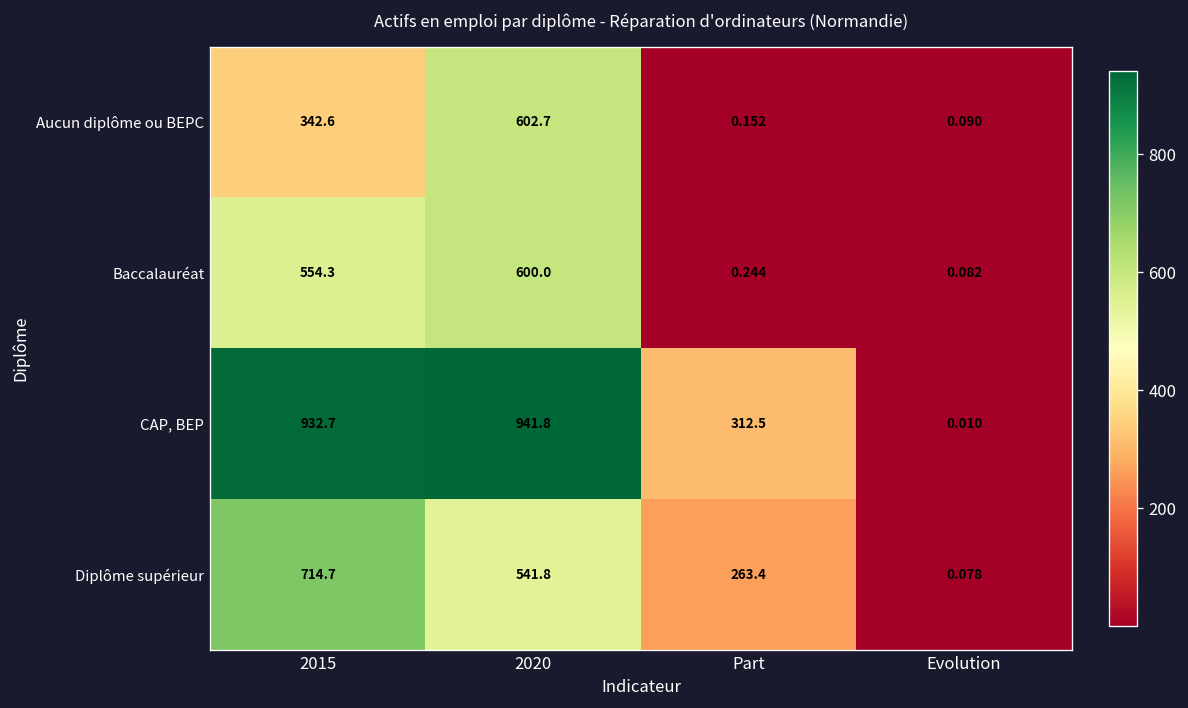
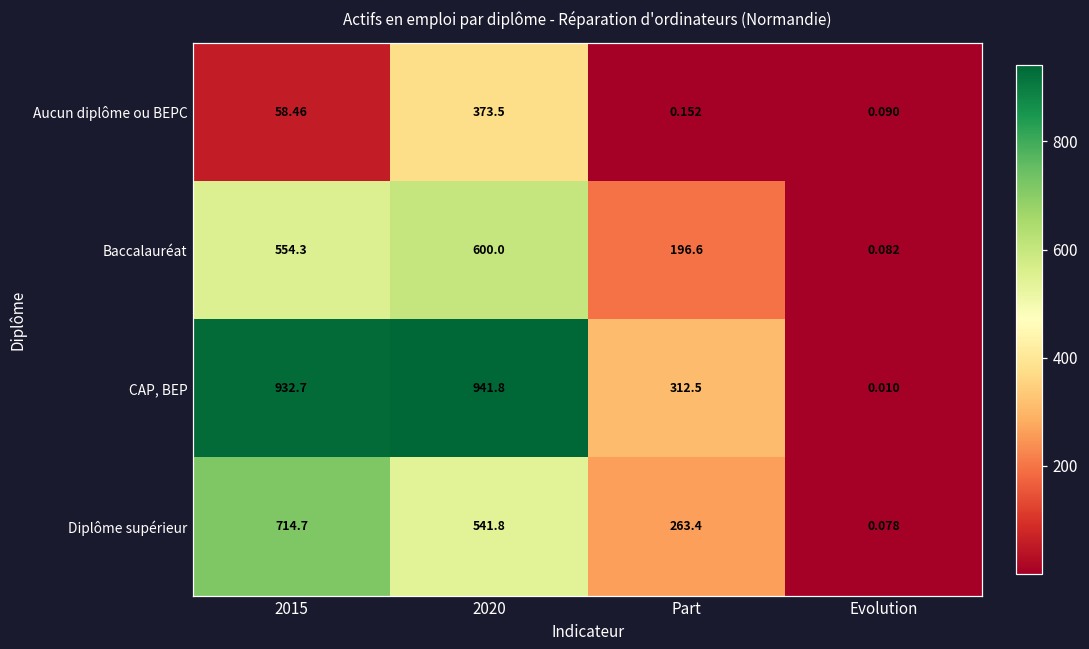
Aucun diplôme ou BEPC, 2015: 342.6 -> 58.46
Aucun diplôme ou BEPC, 2020: 602.7 -> 373.5
Baccalauréat, Part: 0.244 -> 196.6
